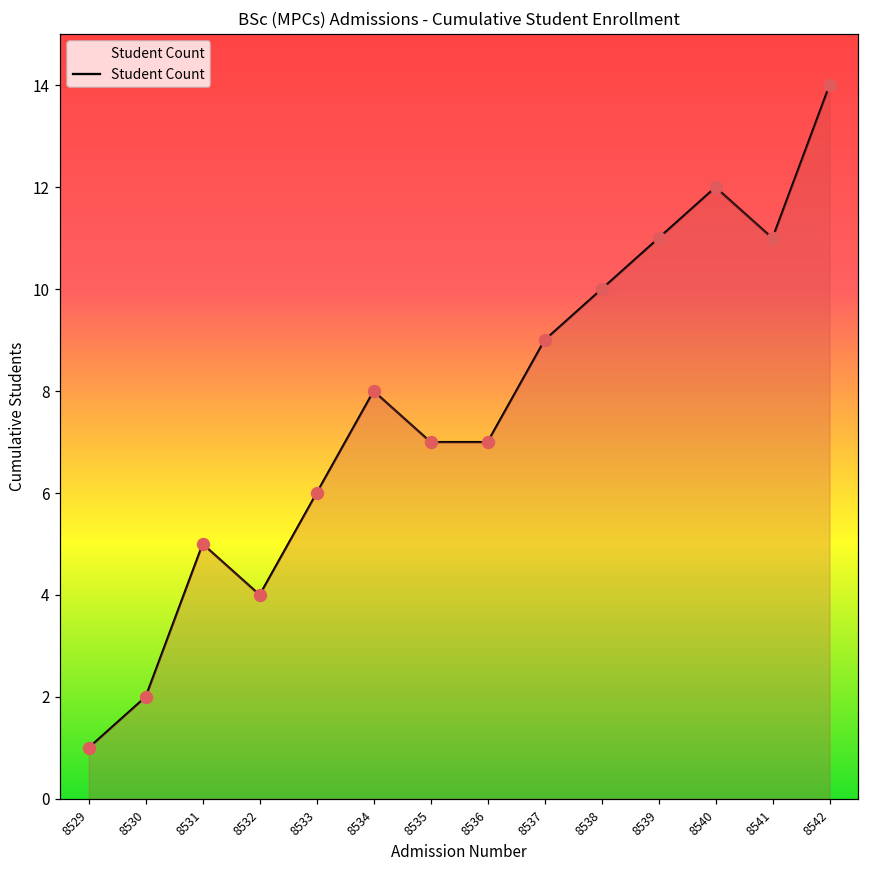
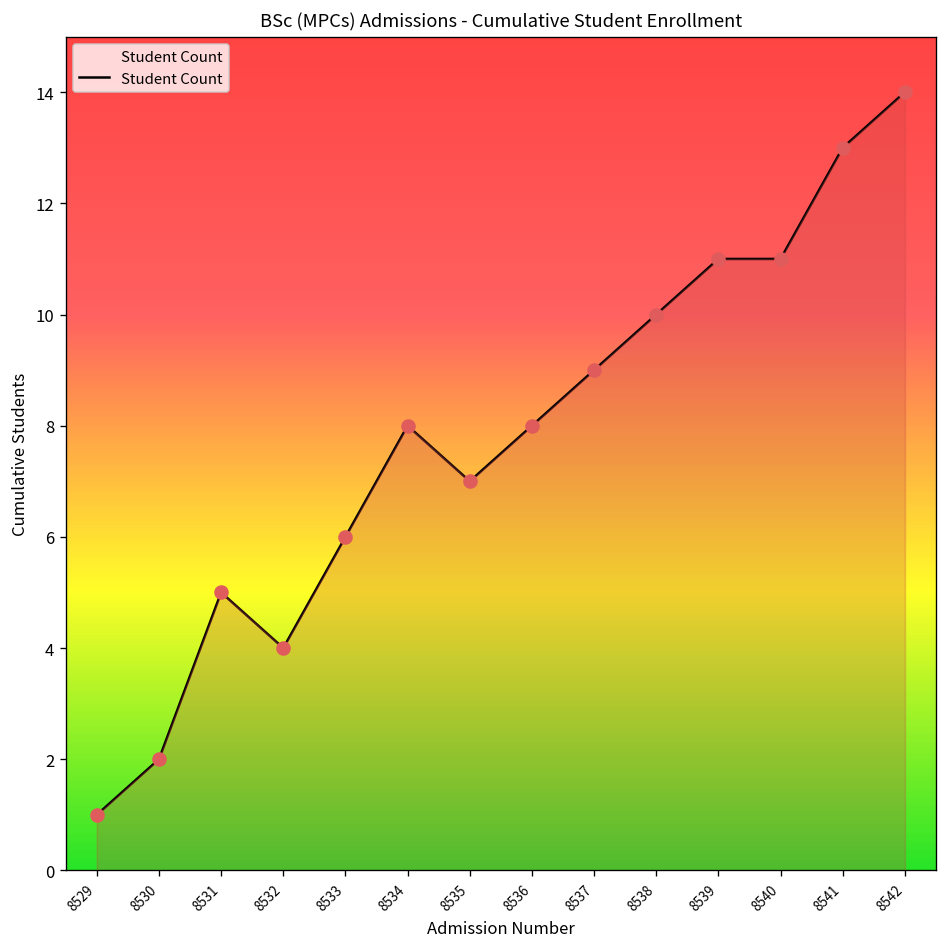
8536: 7 -> 8
8540: 12 -> 11
8541: 11 -> 13
